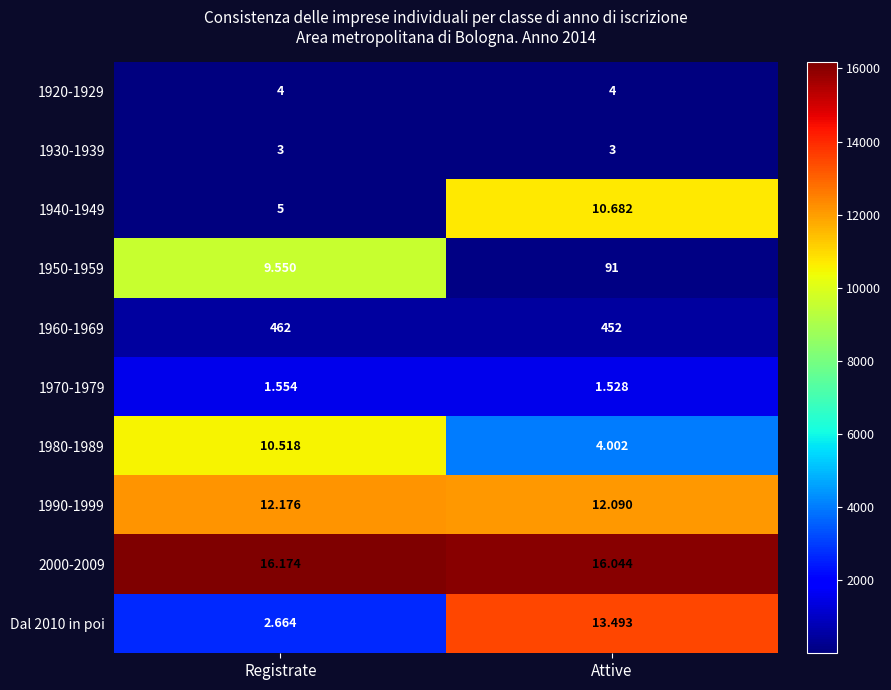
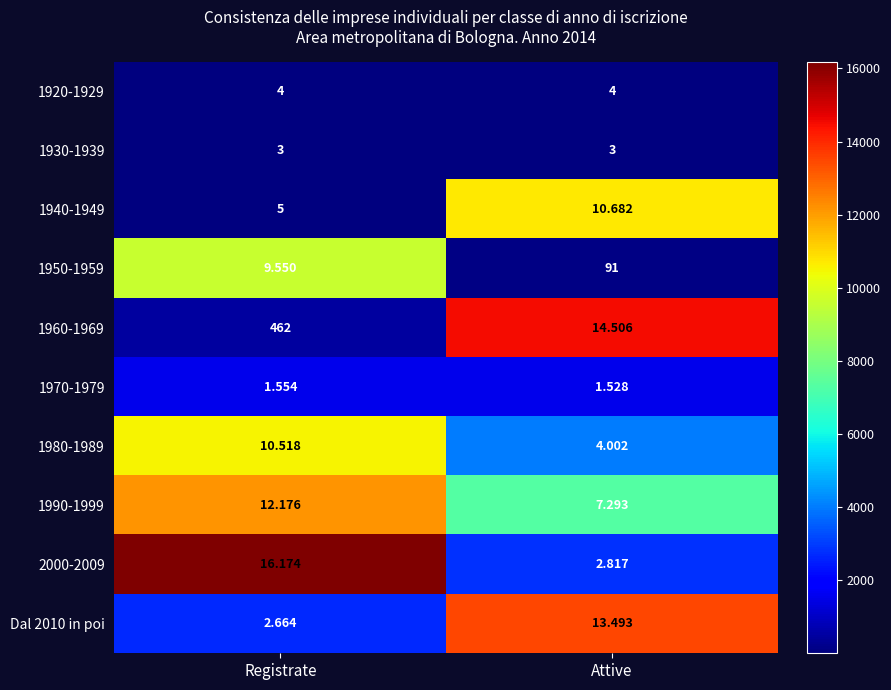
1960-1969, Attive: 452 -> 14.506
1990-1999, Attive: 12.090 -> 7.293
2000-2009, Attive: 16.044 -> 2.817
